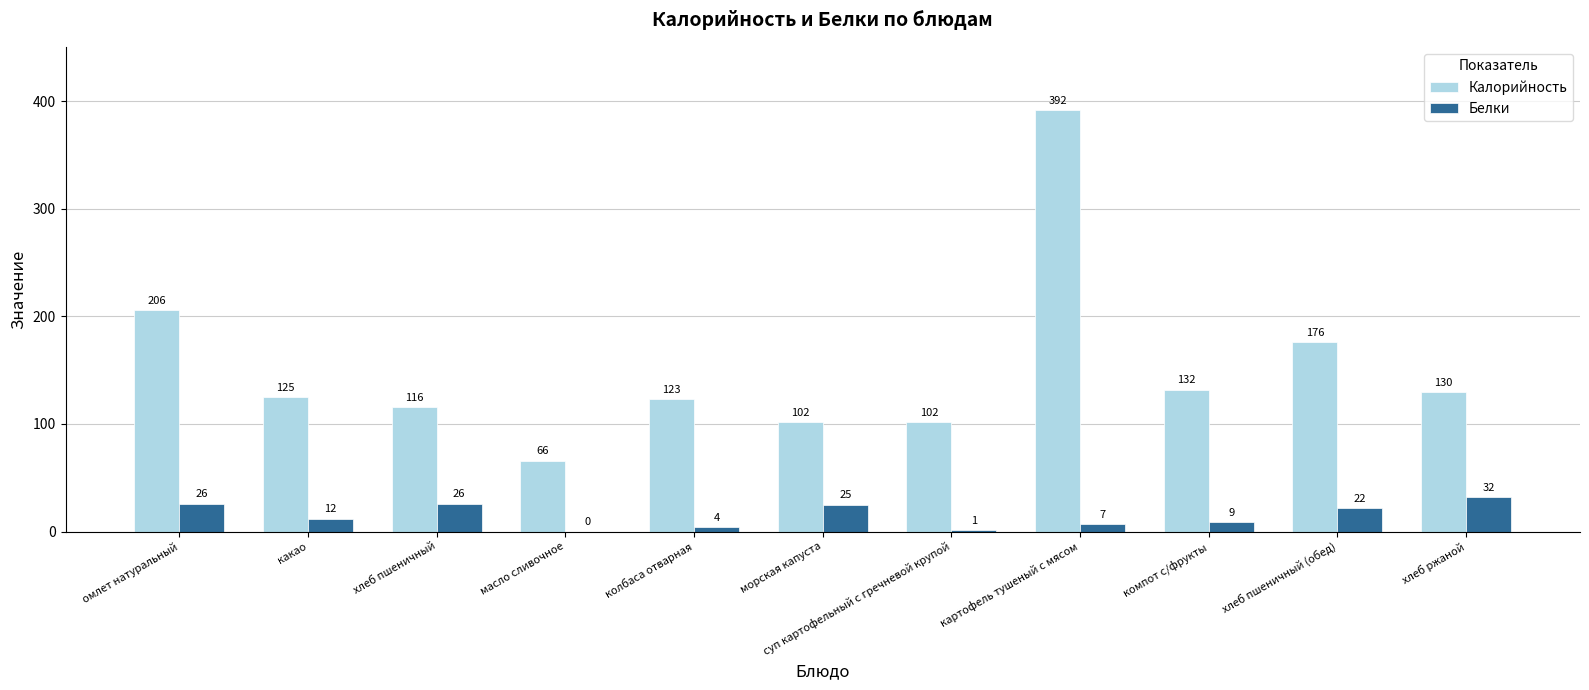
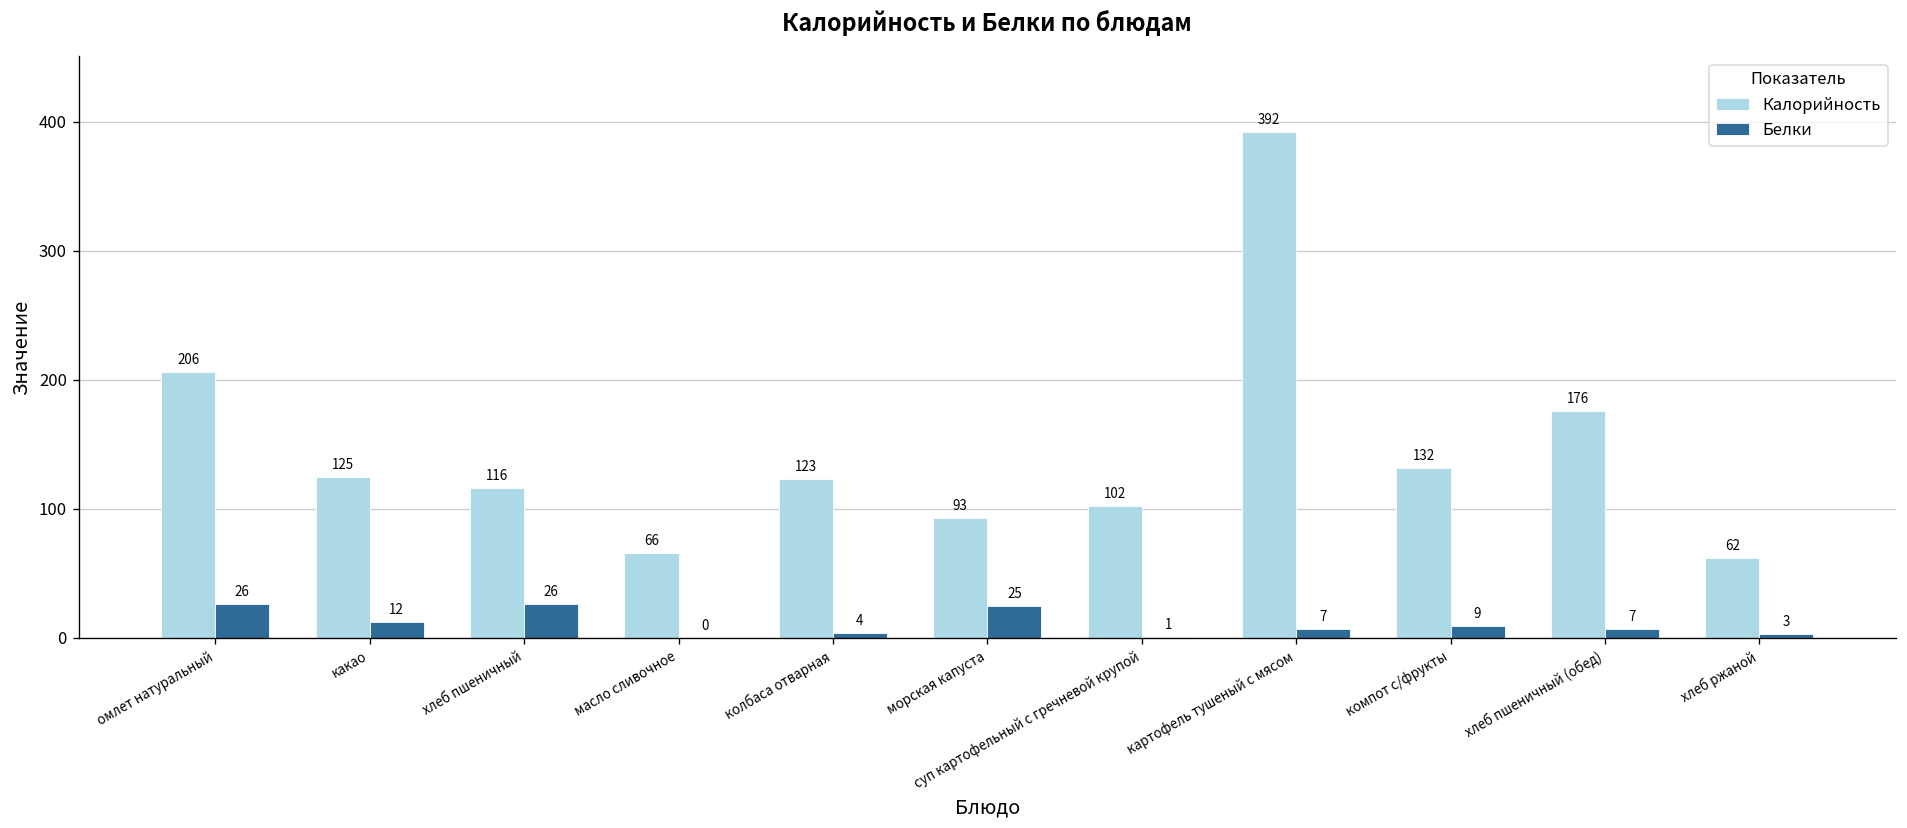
Калорийность, морская капуста: 102 -> 93
Белки, хлеб пшеничный (обед): 22 -> 7
Калорийность, хлеб ржаной: 130 -> 62
Белки, хлеб ржаной: 32 -> 3
